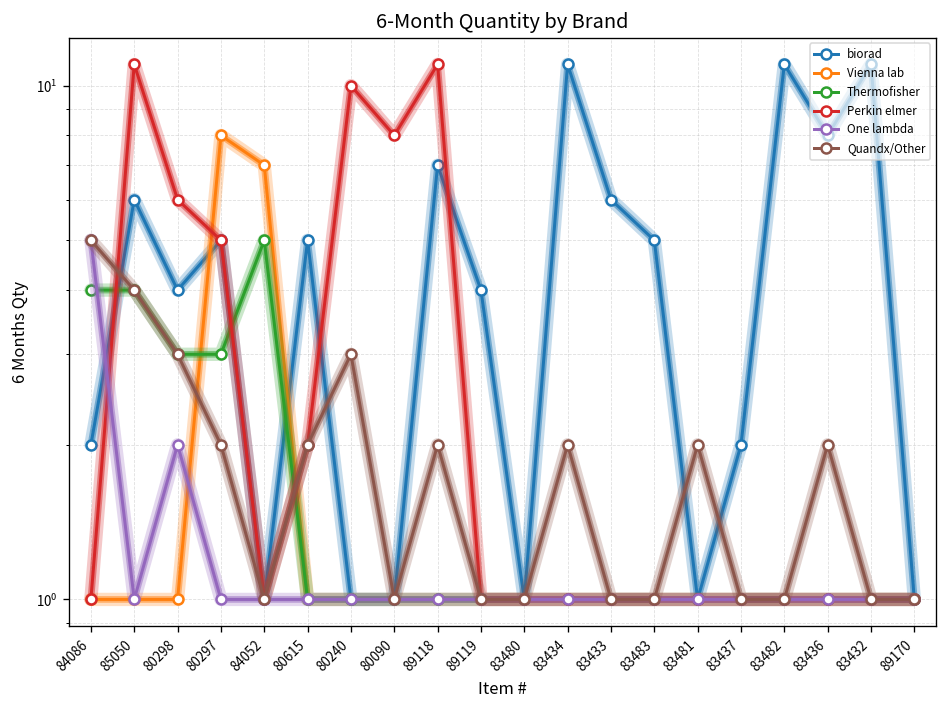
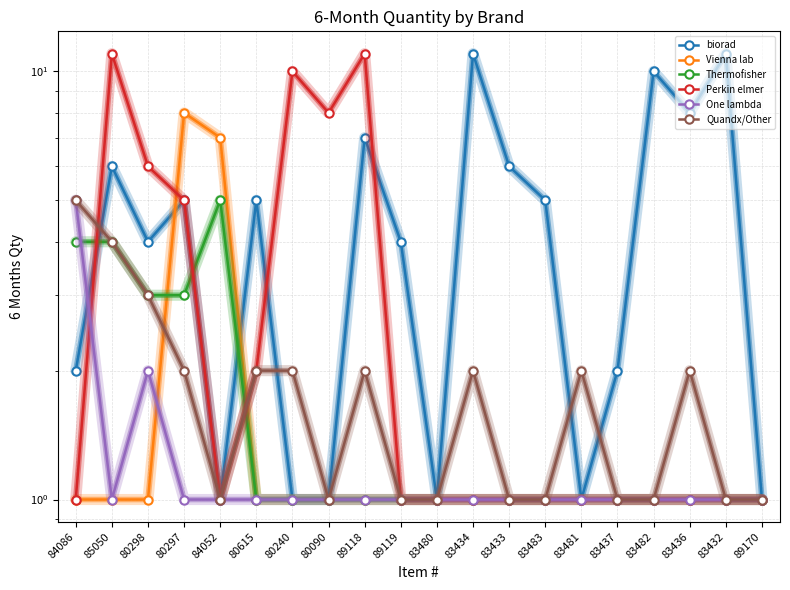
Quandx/Other, 80240: 3 -> 2
biorad, 83482: 11 -> 10
